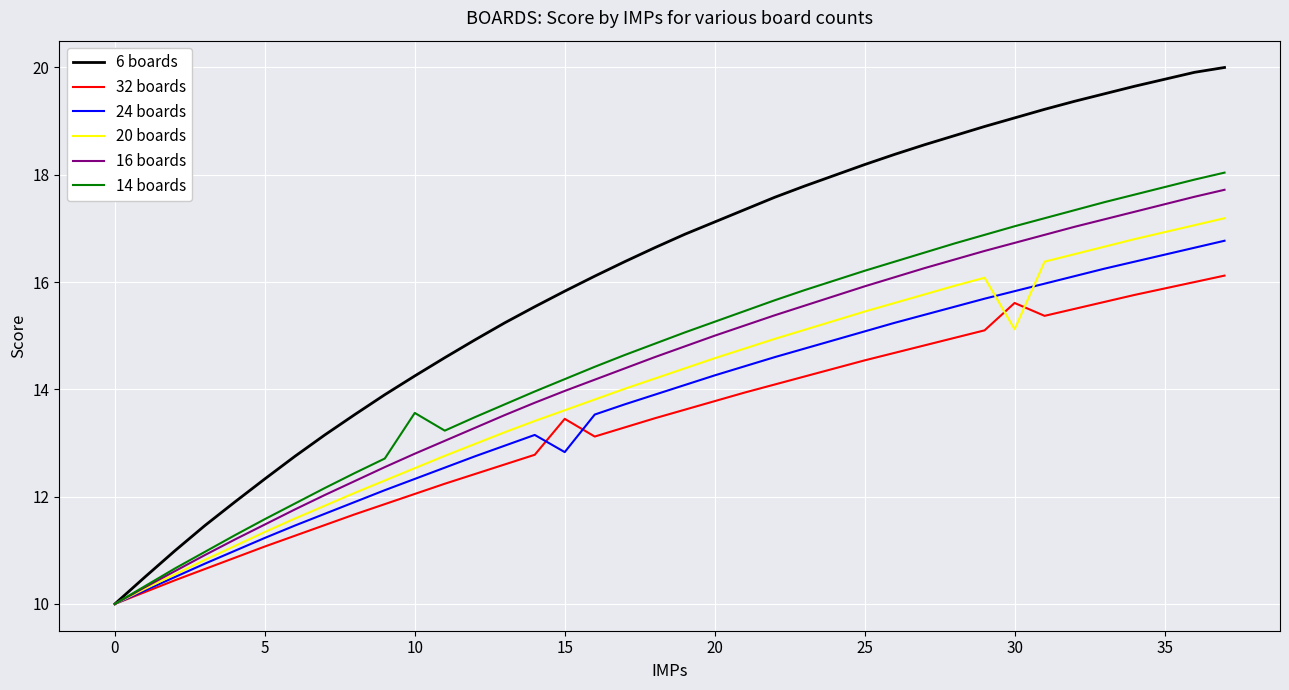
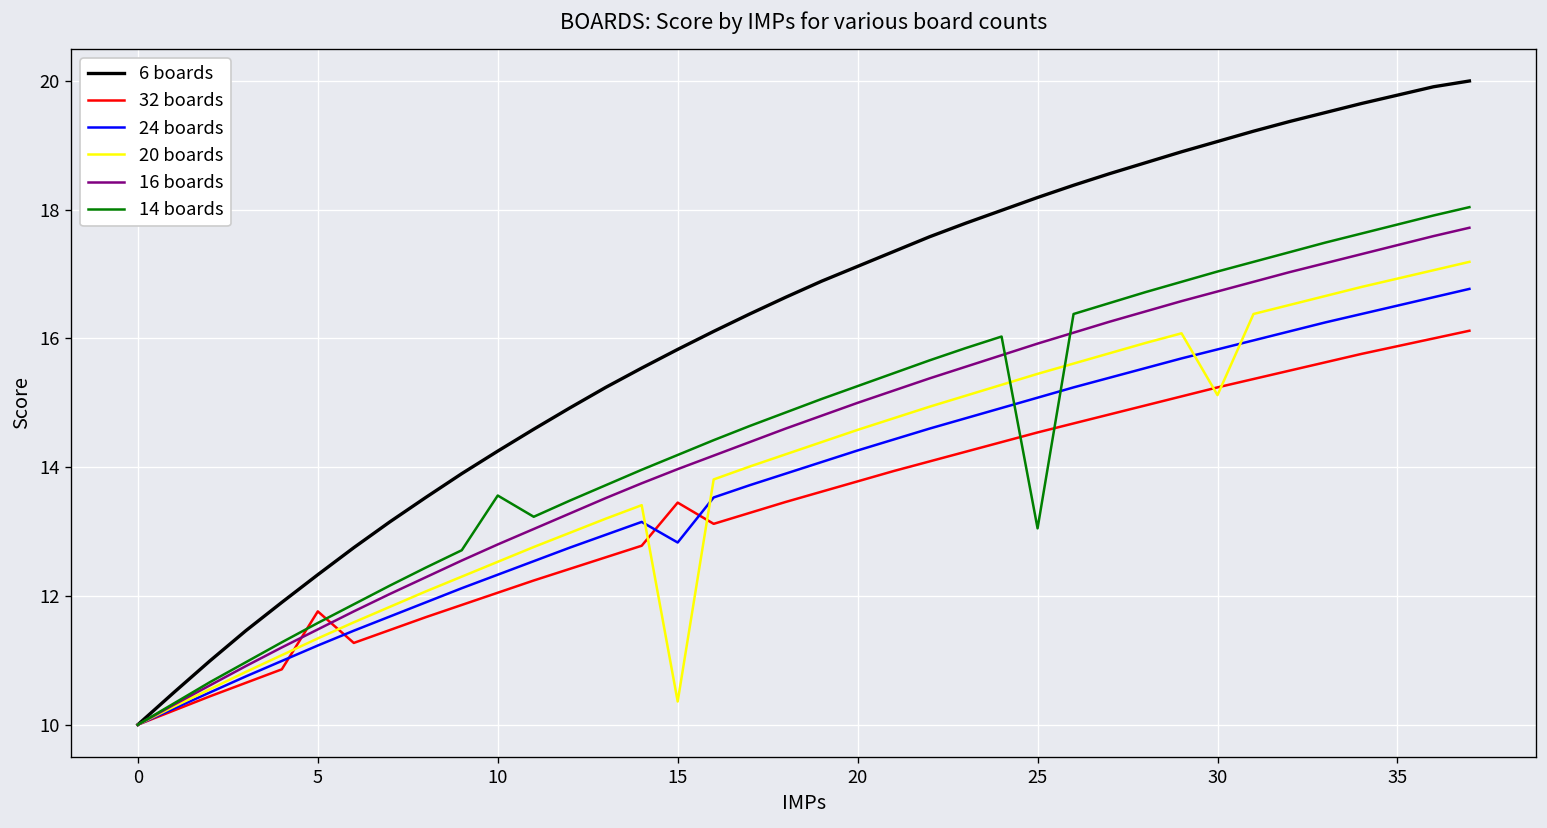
32 boards, 5: 11.1 -> 11.8
20 boards, 15: 13.6 -> 10.4
14 boards, 25: 16.2 -> 13.1
32 boards, 30: 15.6 -> 15.2
